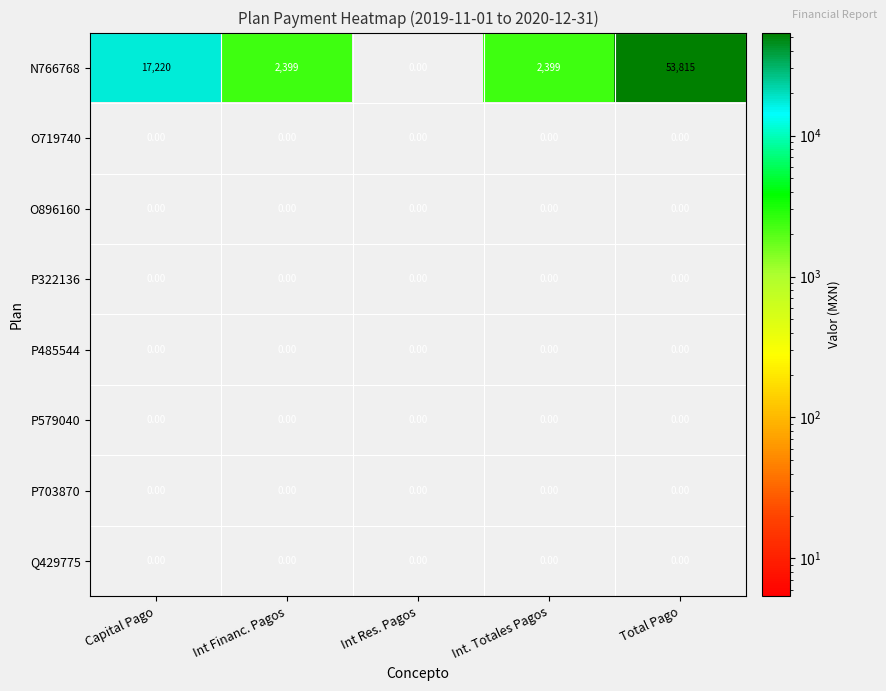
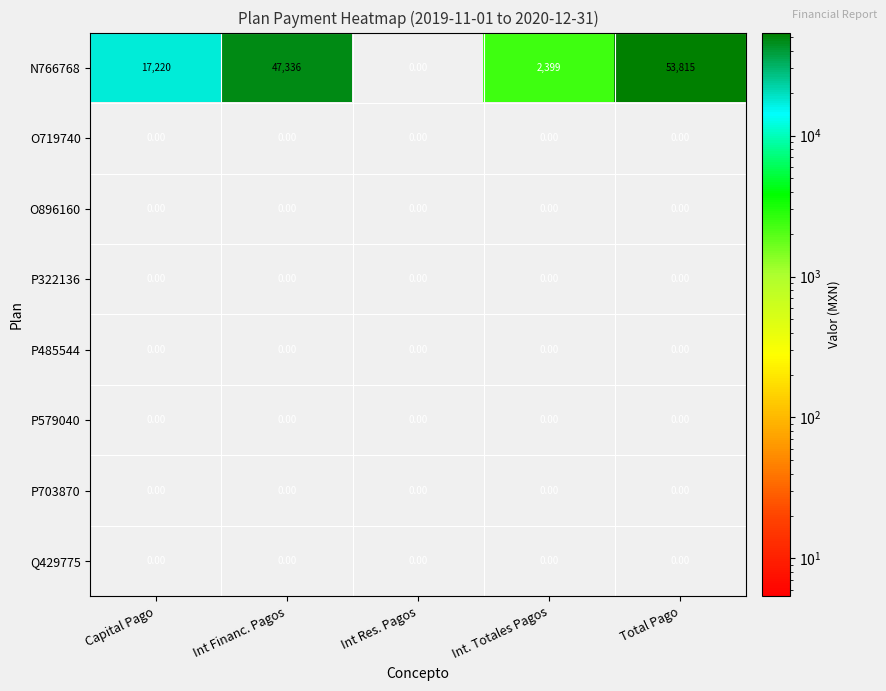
N766768, Int Financ. Pagos: 2,399 -> 47,336
